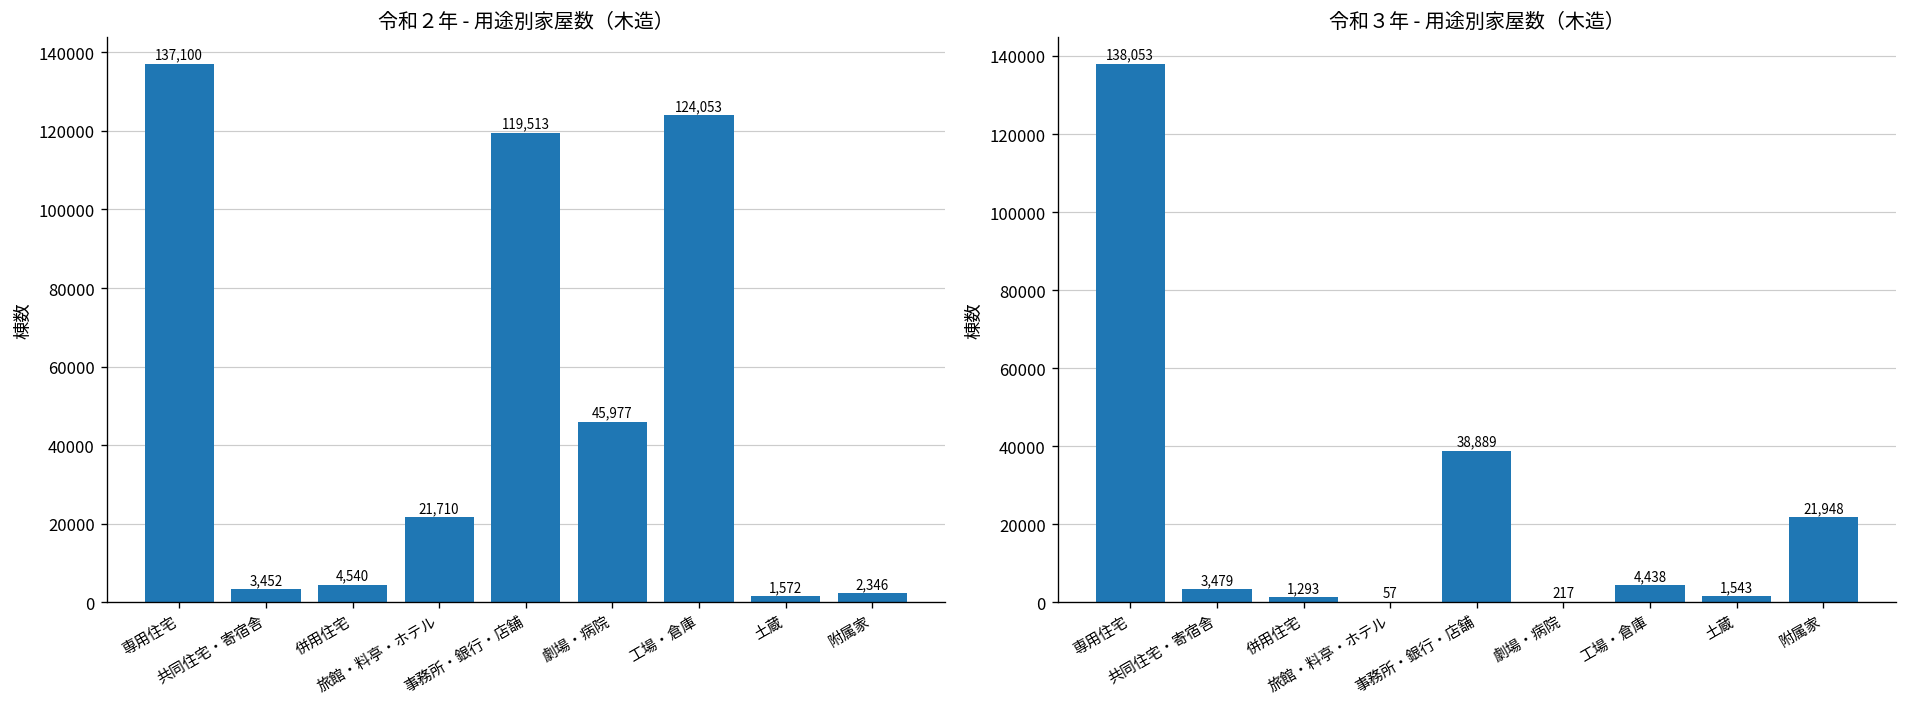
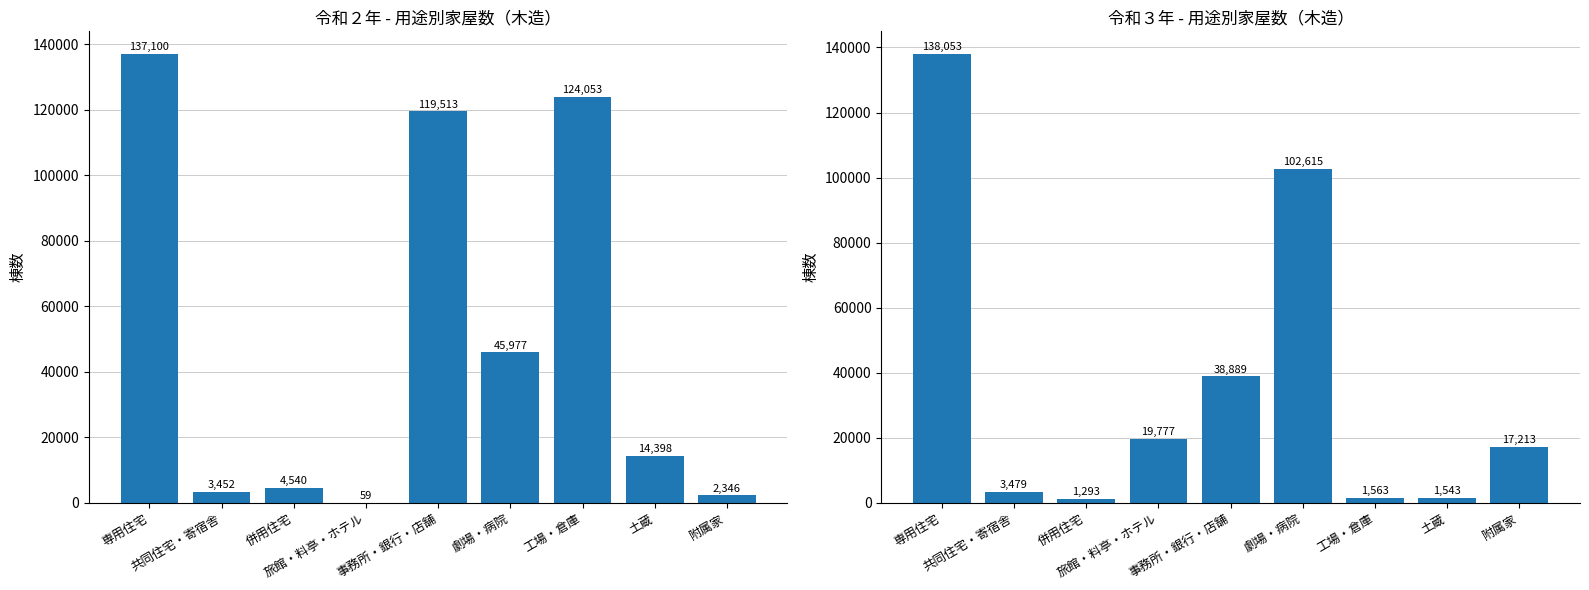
令和２年 - 用途別家屋数（木造）, 旅館・料亭・ホテル: 21,710 -> 59
令和２年 - 用途別家屋数（木造）, 土蔵: 1,572 -> 14,398
令和３年 - 用途別家屋数（木造）, 旅館・料亭・ホテル: 57 -> 19,777
令和３年 - 用途別家屋数（木造）, 劇場・病院: 217 -> 102,615
令和３年 - 用途別家屋数（木造）, 工場・倉庫: 4,438 -> 1,563
令和３年 - 用途別家屋数（木造）, 附属家: 21,948 -> 17,213
